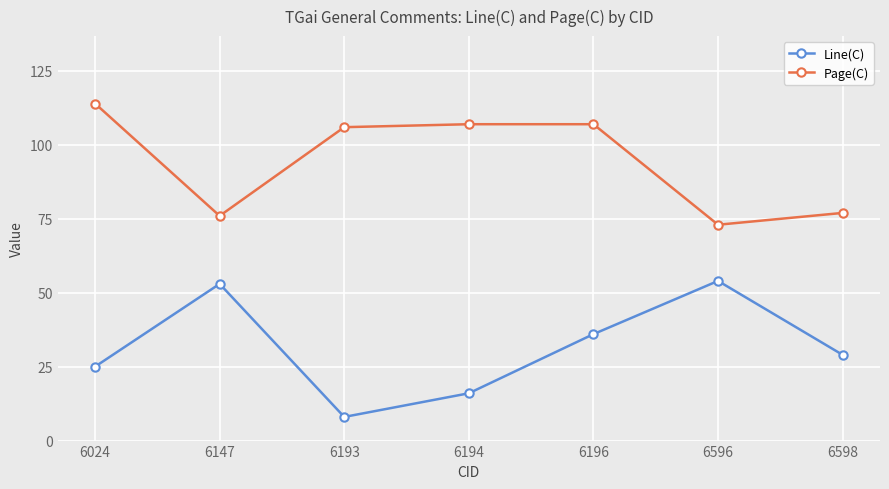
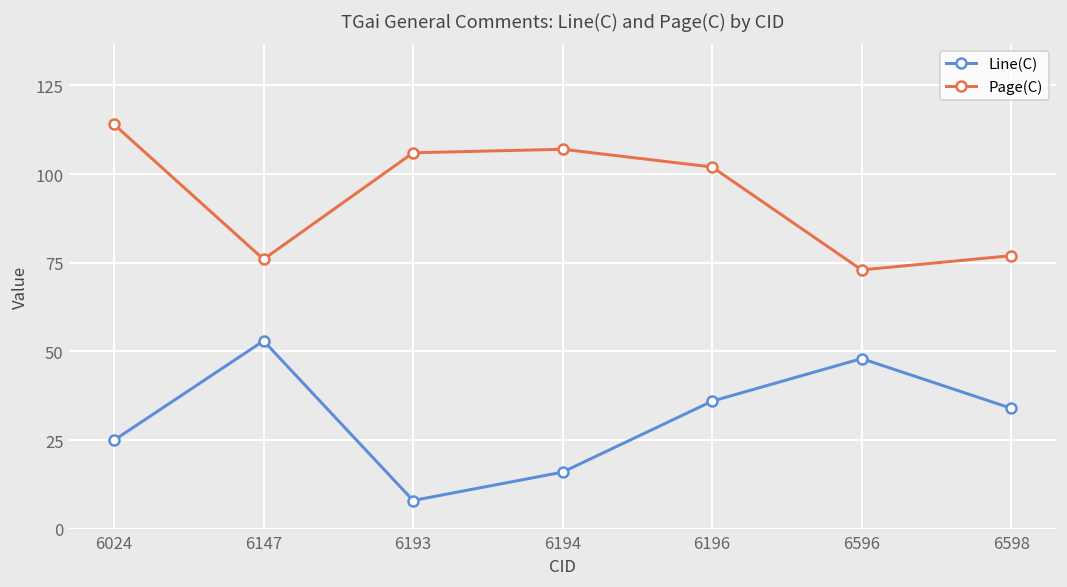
Page(C), 6196: 107 -> 102
Line(C), 6596: 54 -> 48
Line(C), 6598: 29 -> 34
